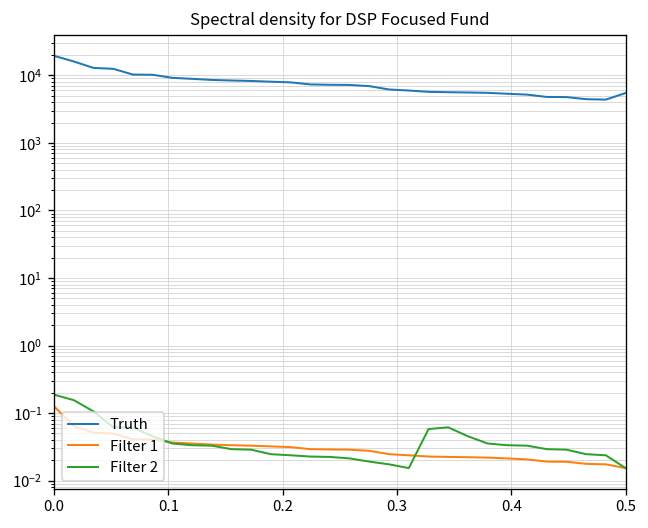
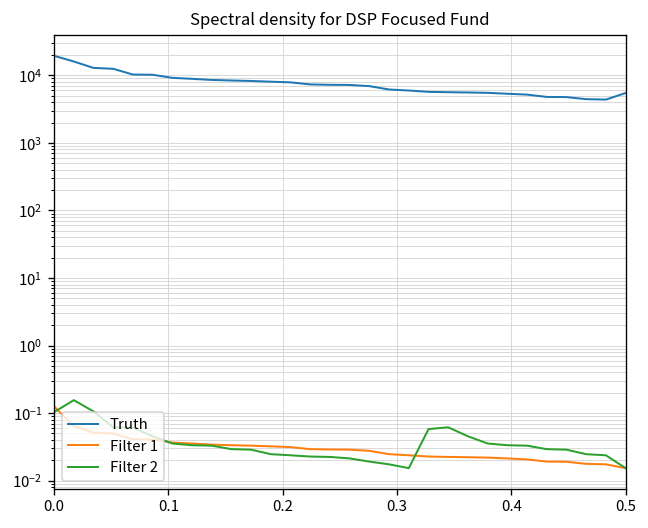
Filter 2, 0.0: 0.19 -> 0.10
